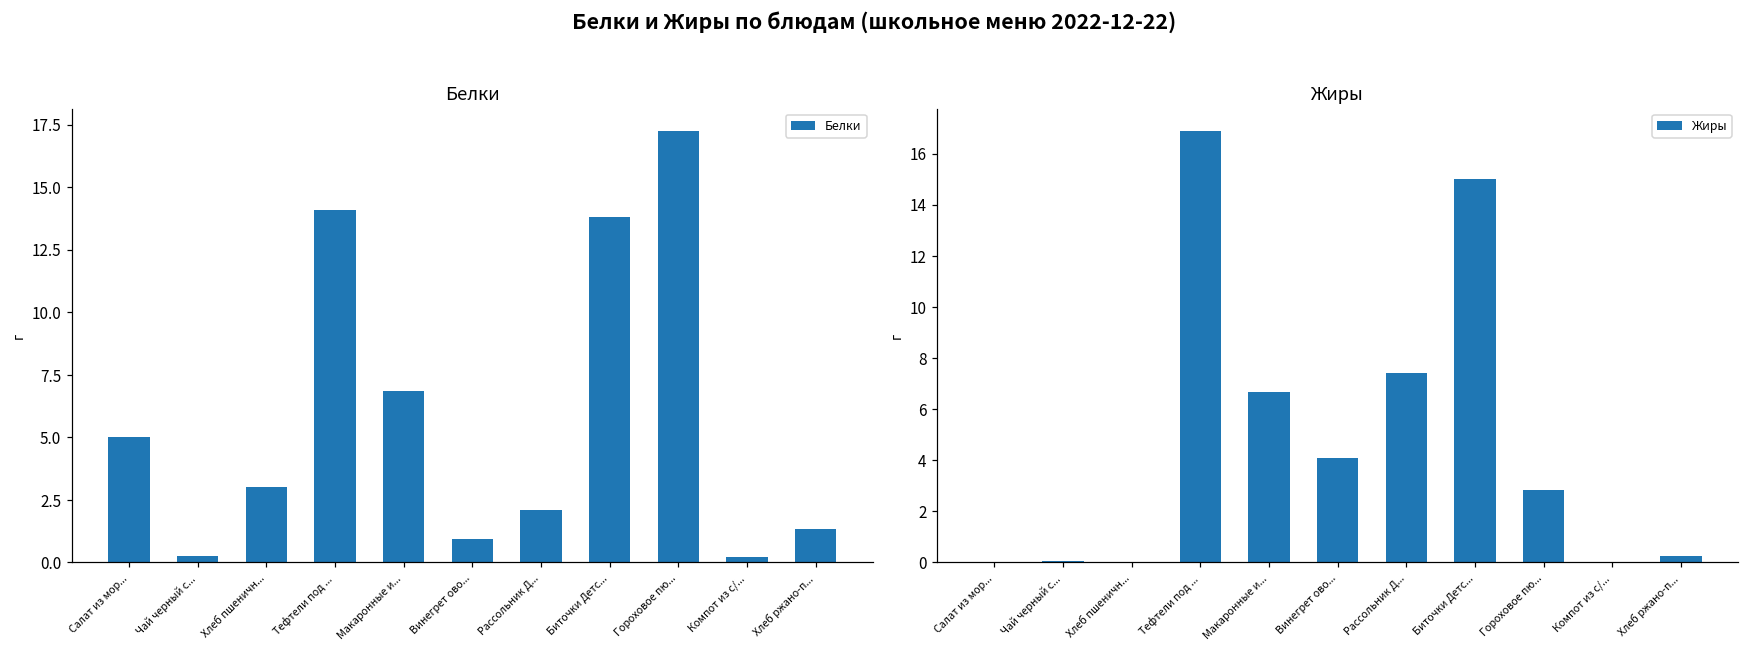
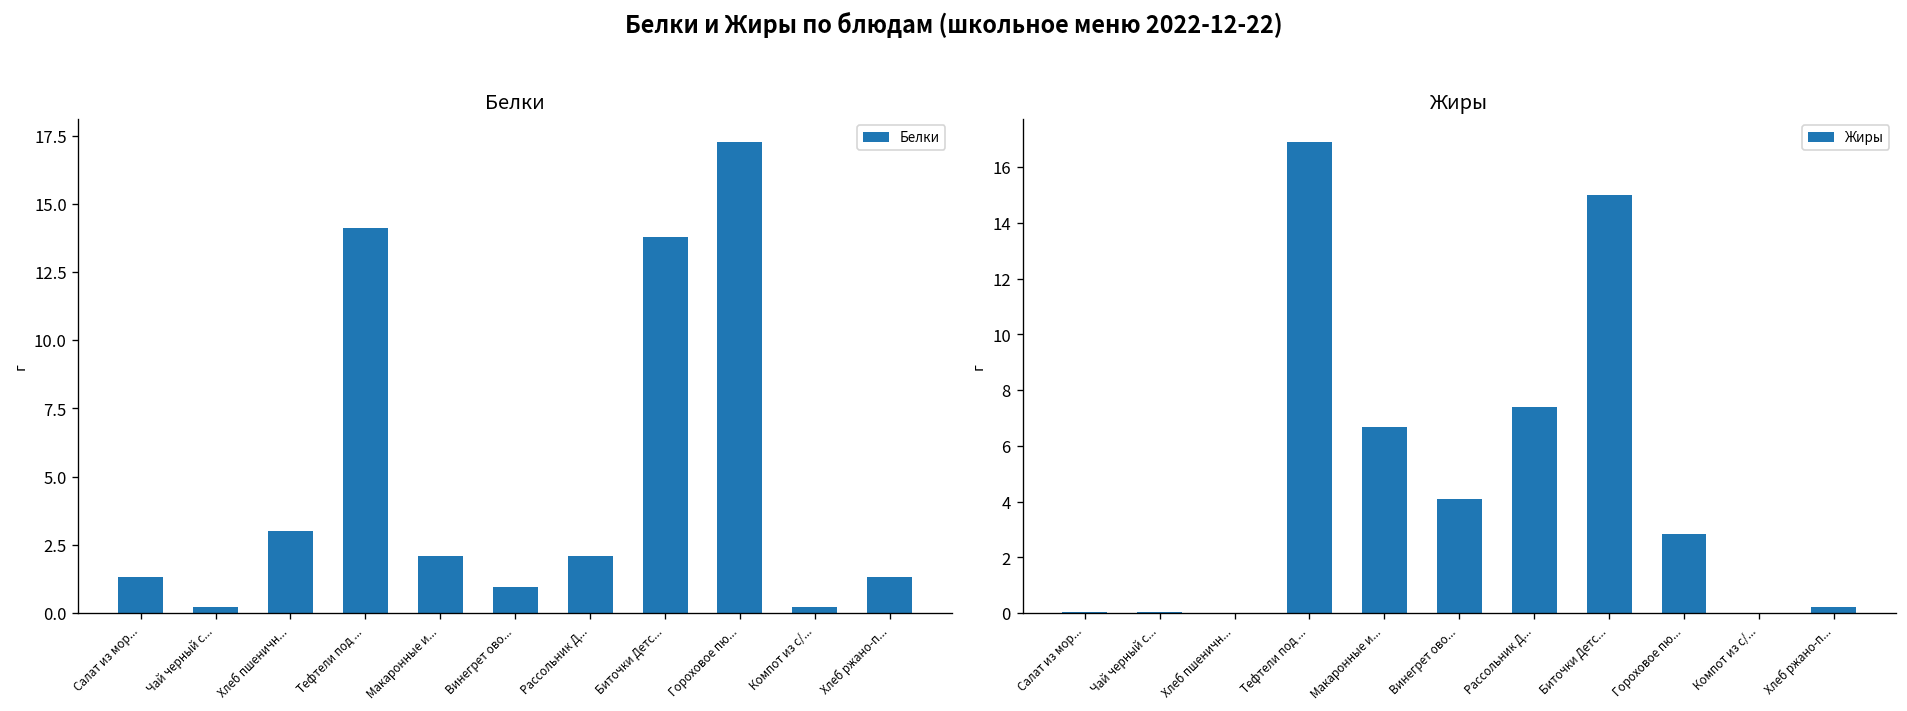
Белки, Салат из мор...: 5.0 -> 1.3
Белки, Макаронные и...: 6.8 -> 2.1
